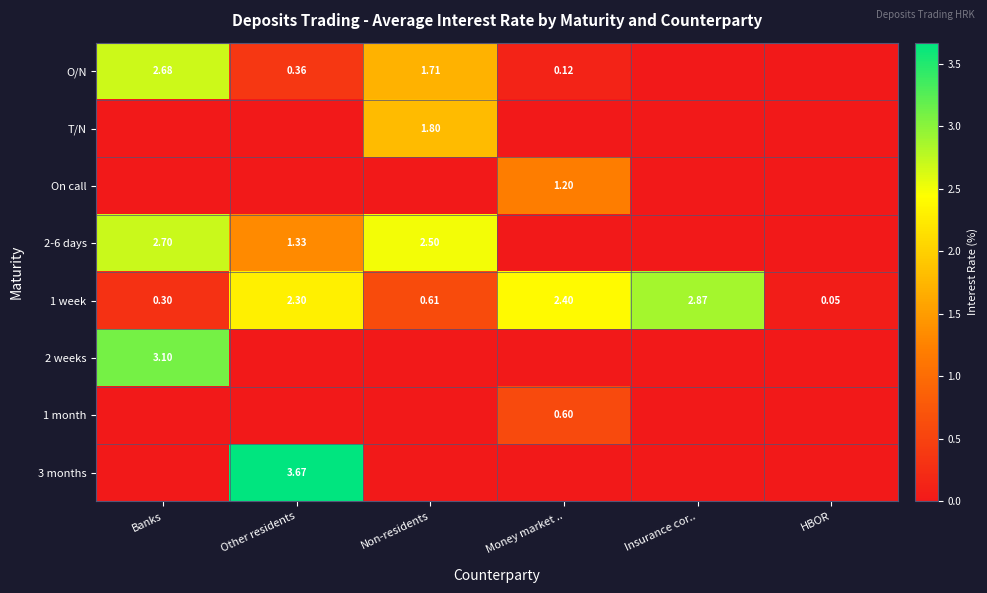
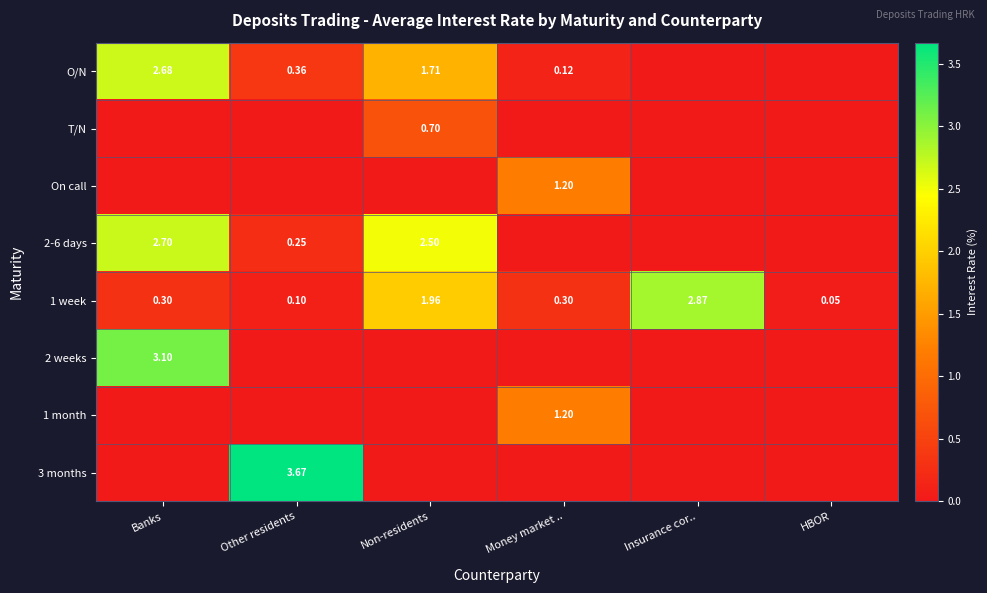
T/N, Non-residents: 1.80 -> 0.70
2-6 days, Other residents: 1.33 -> 0.25
1 week, Other residents: 2.30 -> 0.10
1 week, Non-residents: 0.61 -> 1.96
1 week, Money market ..: 2.40 -> 0.30
1 month, Money market ..: 0.60 -> 1.20
